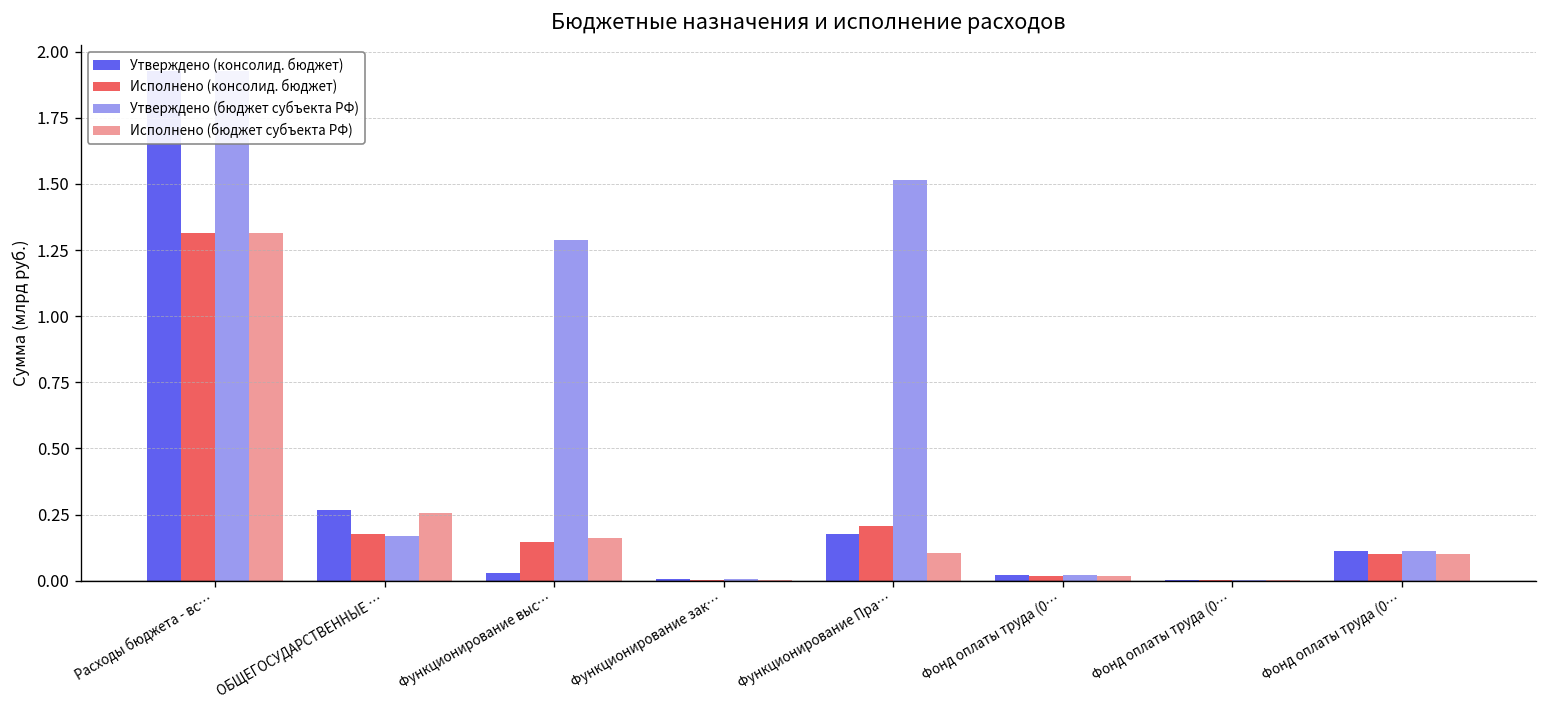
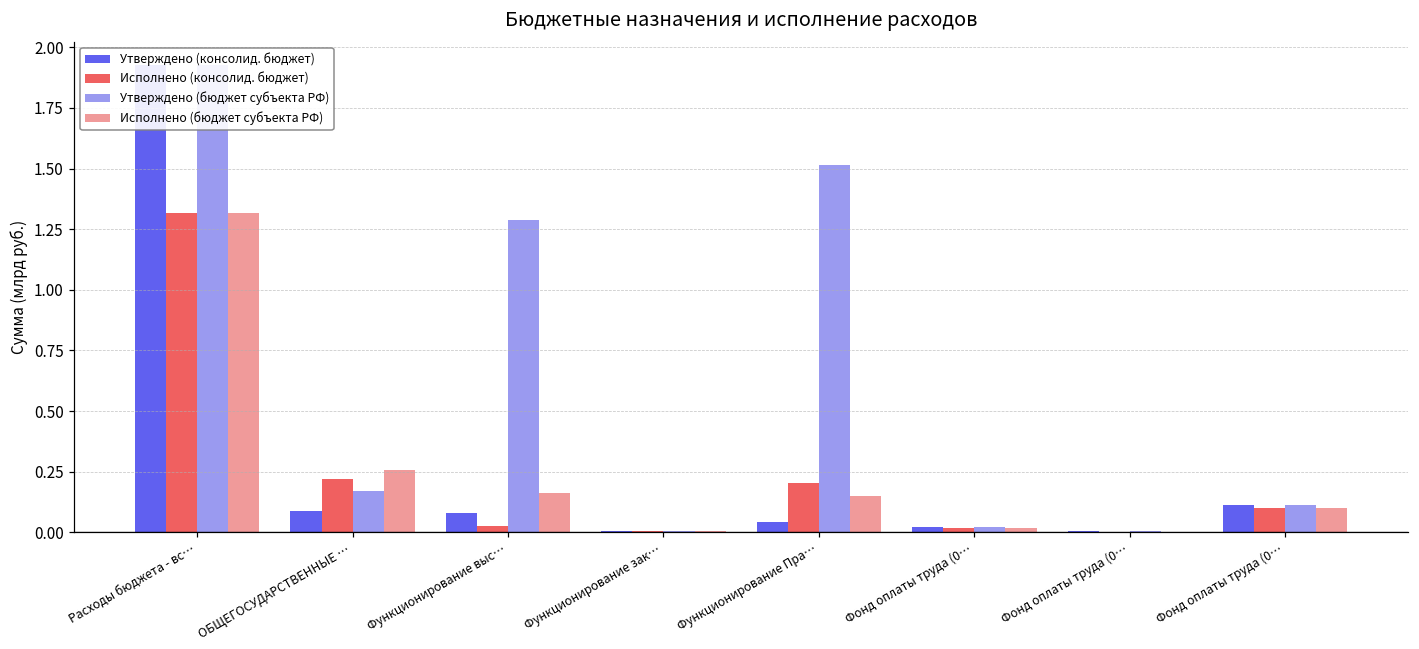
Утверждено (консолид. бюджет), ОБЩЕГОСУДАРСТВЕННЫЕ …: 0.27 -> 0.09
Исполнено (консолид. бюджет), ОБЩЕГОСУДАРСТВЕННЫЕ …: 0.18 -> 0.22
Утверждено (консолид. бюджет), Функционирование выс…: 0.03 -> 0.08
Исполнено (консолид. бюджет), Функционирование выс…: 0.15 -> 0.02
Утверждено (консолид. бюджет), Функционирование Пра…: 0.18 -> 0.04
Исполнено (бюджет субъекта РФ), Функционирование Пра…: 0.11 -> 0.15
